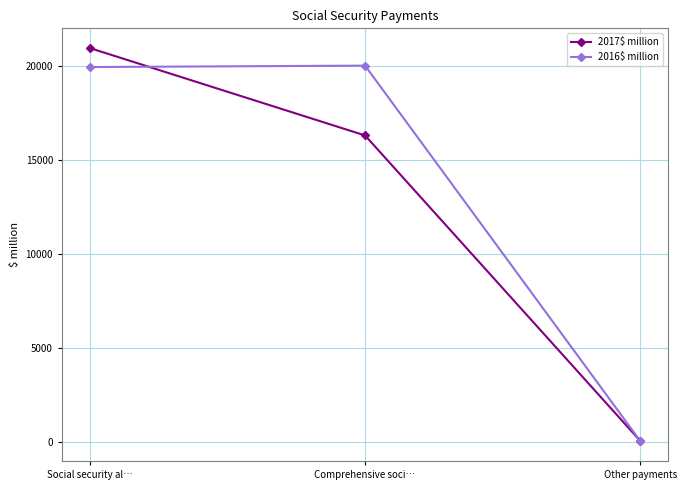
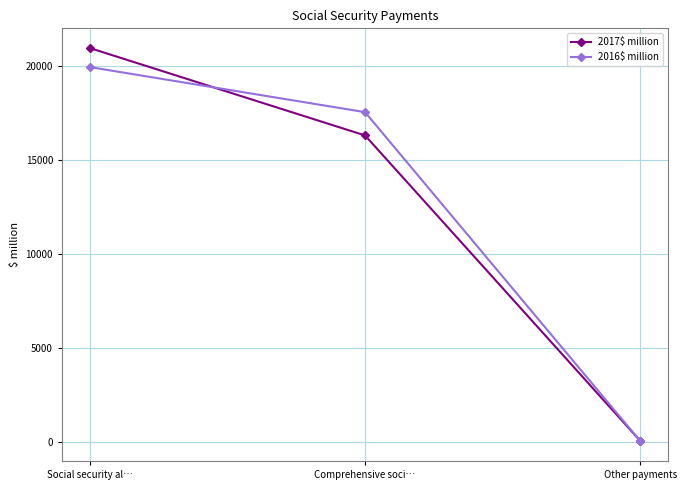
2016$ million, Comprehensive soci…: 20000 -> 17600
